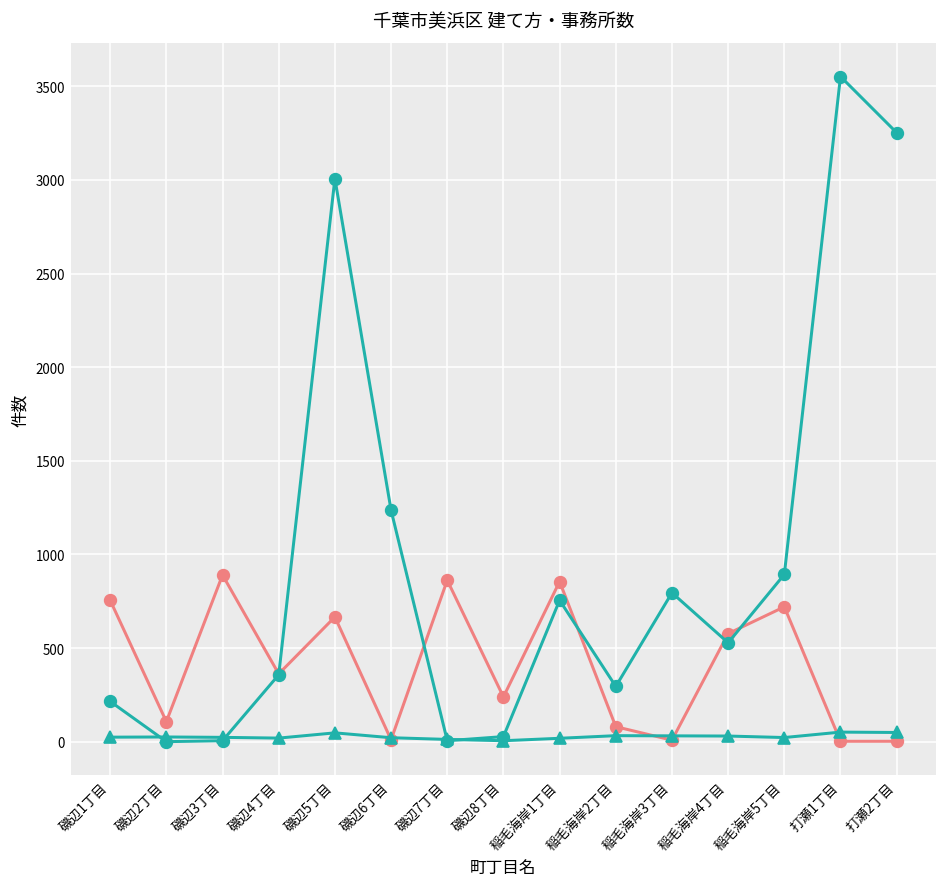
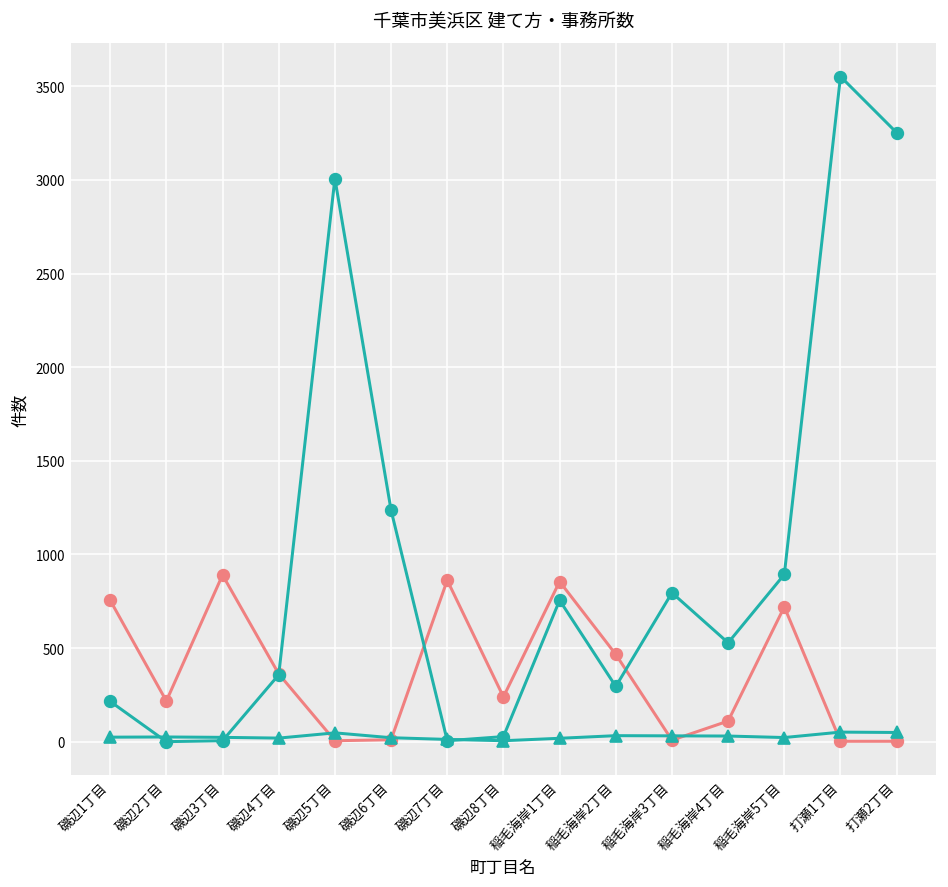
一戸建数, 磯辺2丁目: 110 -> 220
一戸建数, 磯辺5丁目: 670 -> 10
一戸建数, 稲毛海岸2丁目: 80 -> 470
一戸建数, 稲毛海岸4丁目: 580 -> 110
